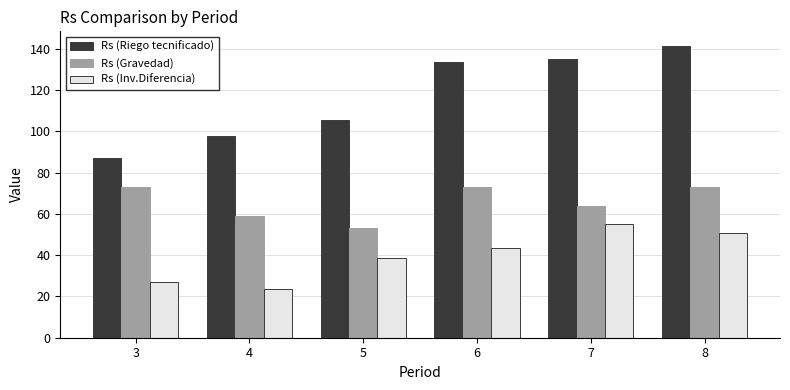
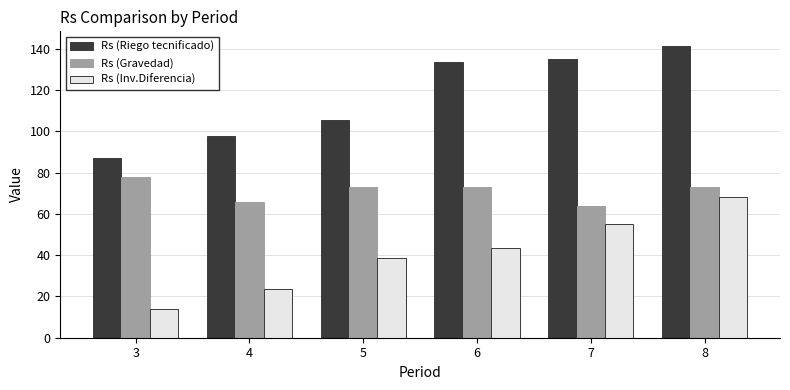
Rs (Gravedad), 3: 73 -> 78
Rs (Inv.Diferencia), 3: 27 -> 14
Rs (Gravedad), 4: 59 -> 66
Rs (Gravedad), 5: 53 -> 73
Rs (Inv.Diferencia), 8: 51 -> 68
